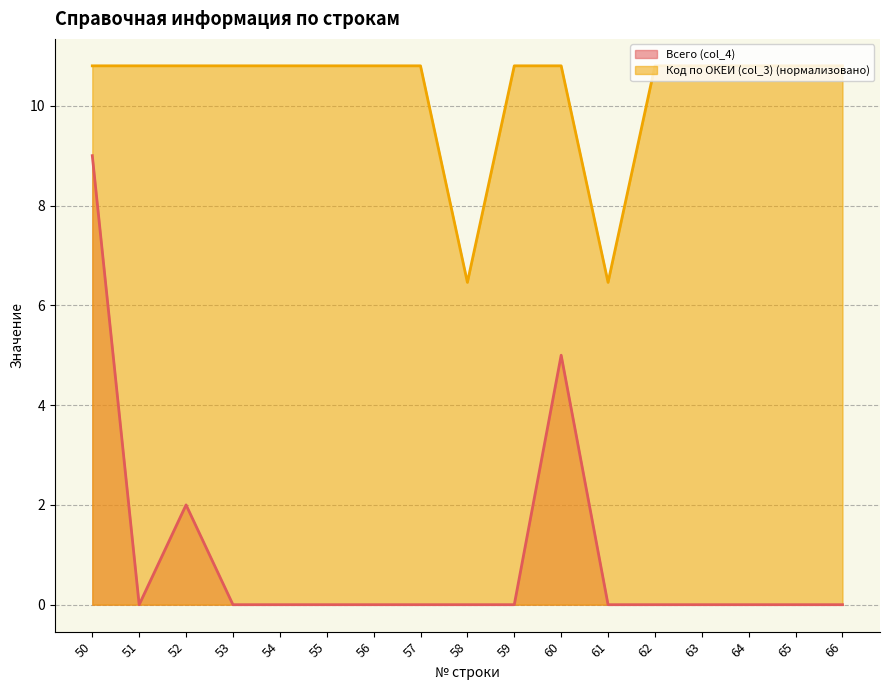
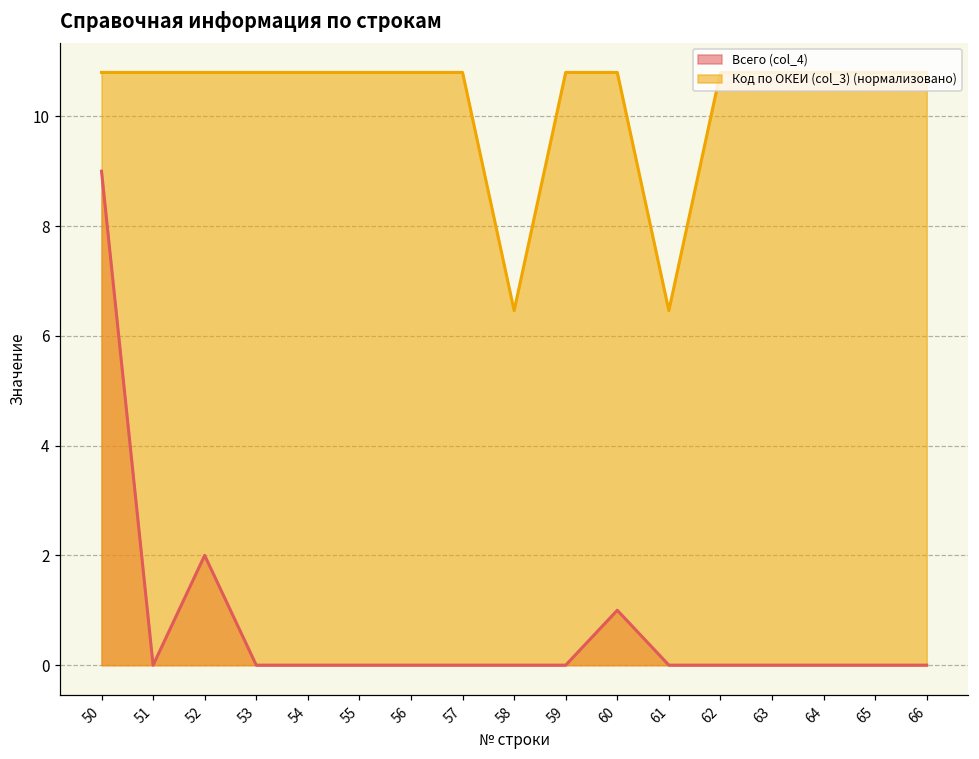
Всего (col_4), 60: 5 -> 1
